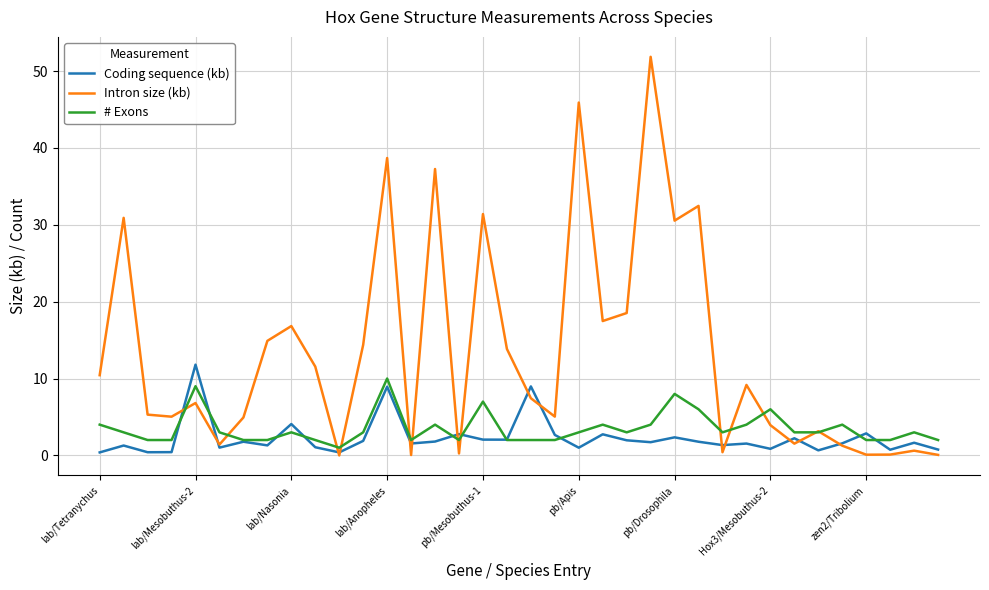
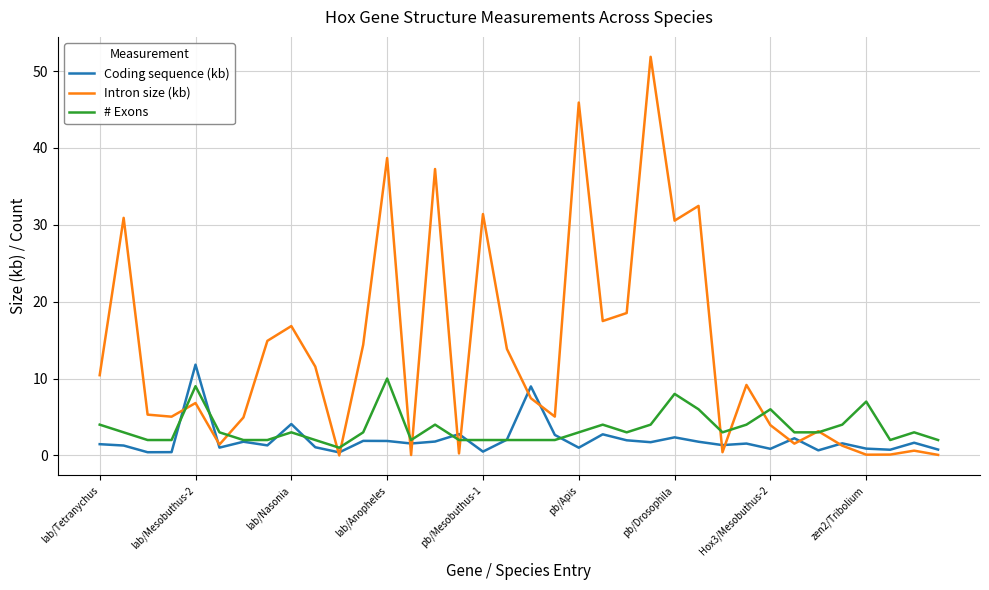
Coding sequence (kb), lab/Tetranychus: 0 -> 1
Coding sequence (kb), lab/Anopheles: 9 -> 2
Coding sequence (kb), pb/Mesobuthus-1: 2 -> 0
# Exons, pb/Mesobuthus-1: 7 -> 2
Coding sequence (kb), zen2/Tribolium: 3 -> 1
# Exons, zen2/Tribolium: 2 -> 7
